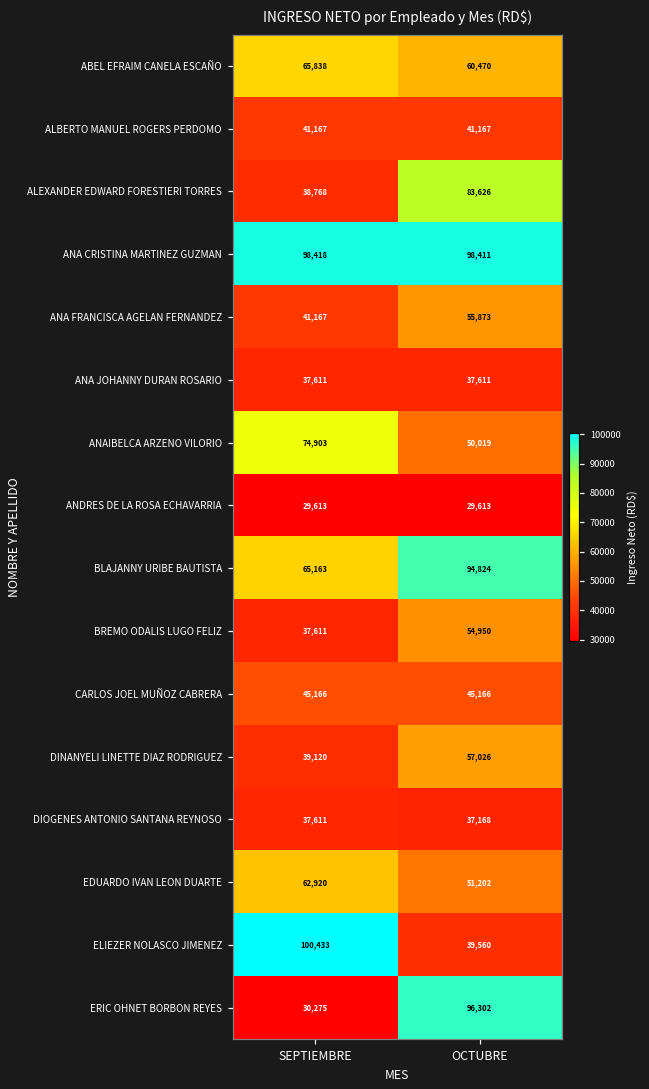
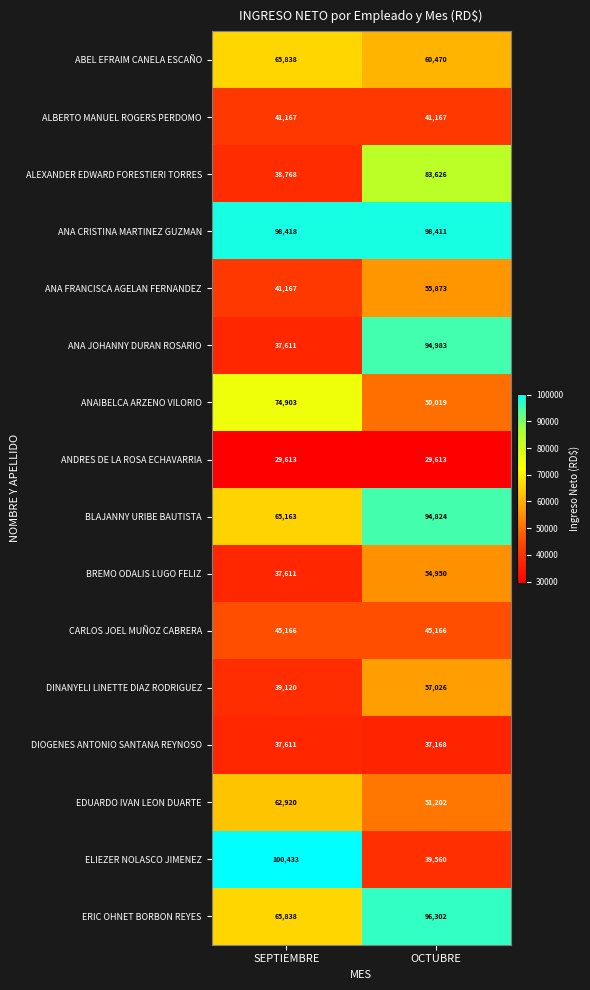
ANA JOHANNY DURAN ROSARIO, OCTUBRE: 37,611 -> 94,983
ERIC OHNET BORBON REYES, SEPTIEMBRE: 30,275 -> 65,838
